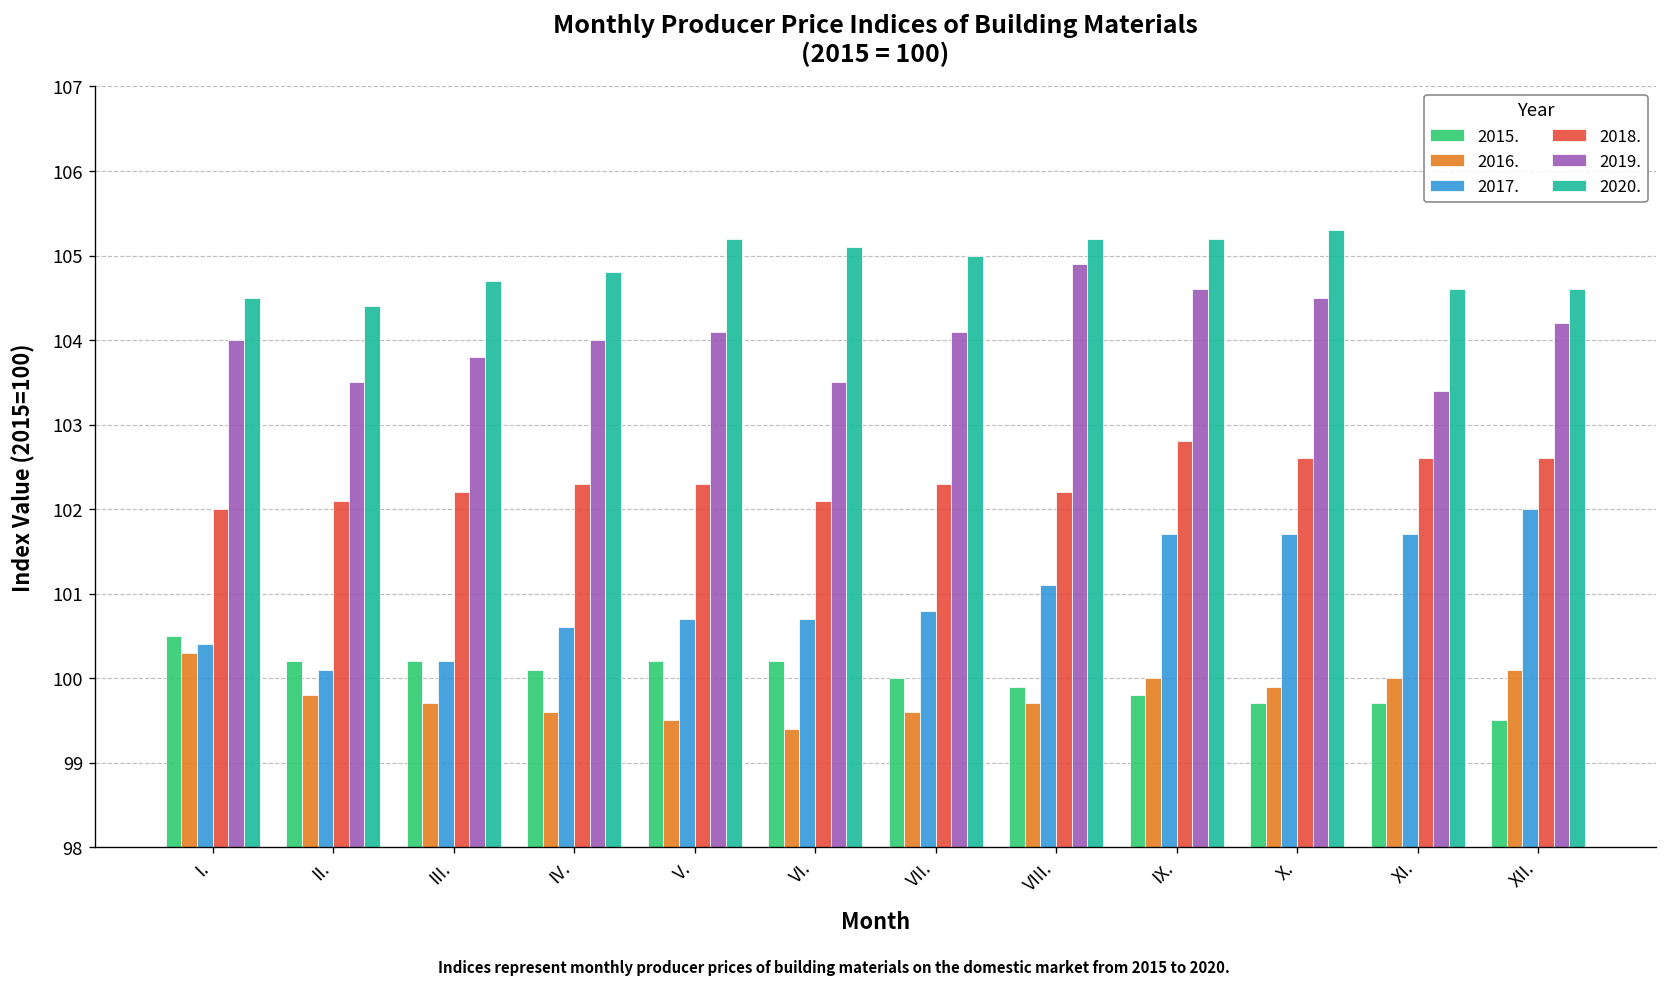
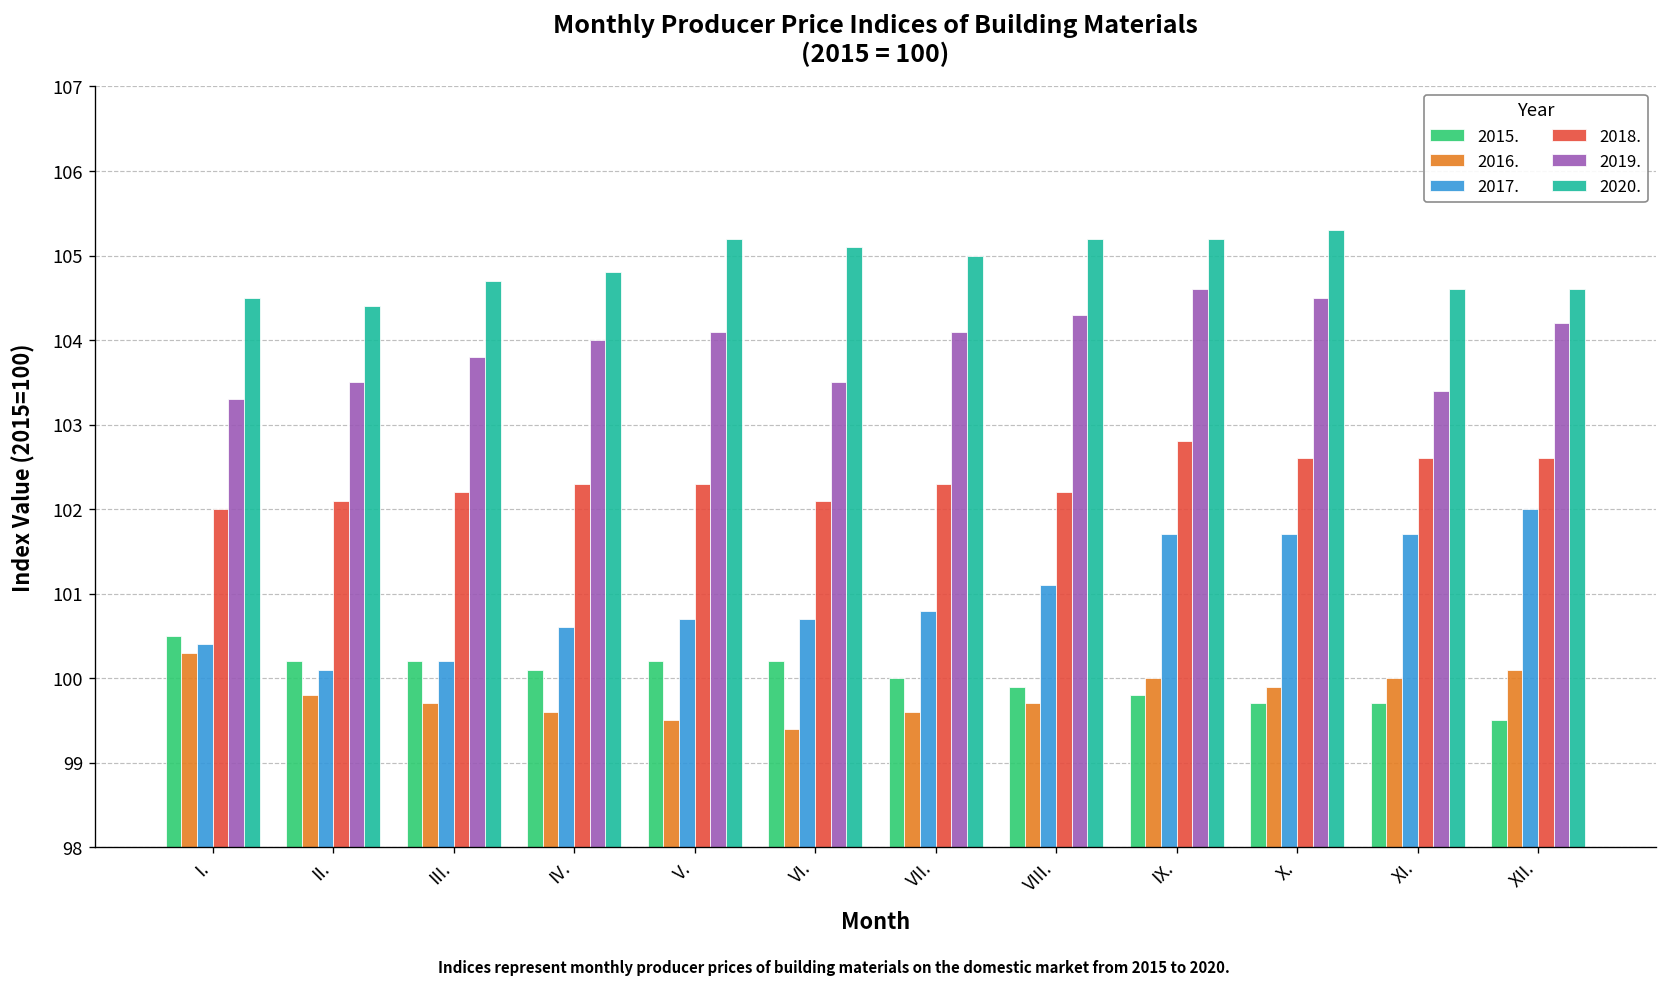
2019., I.: 104.0 -> 103.3
2019., VIII.: 104.9 -> 104.3
